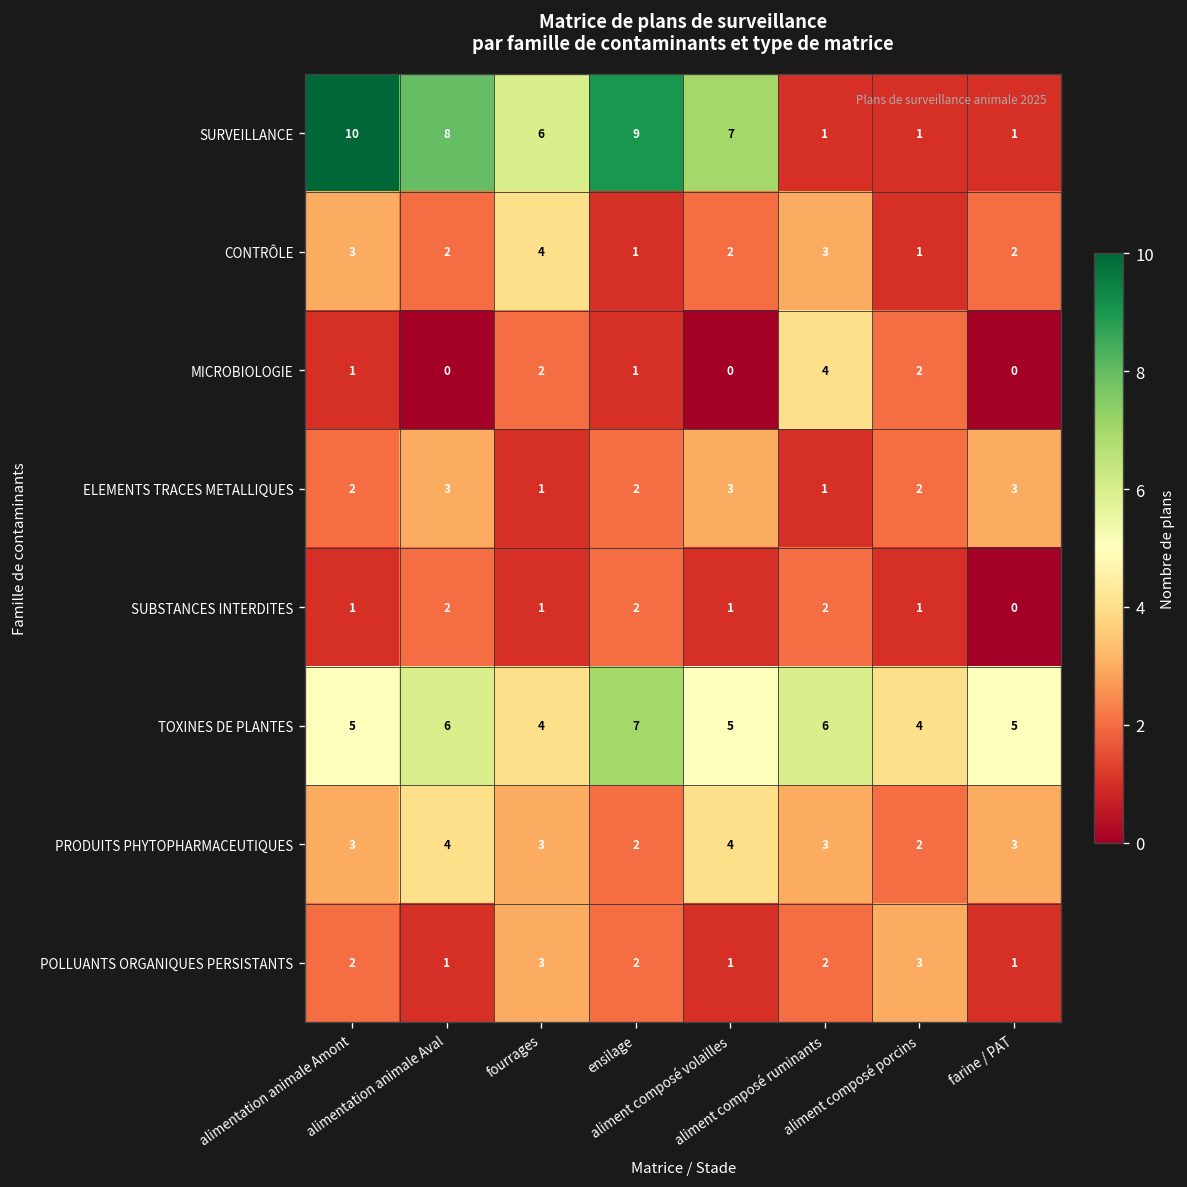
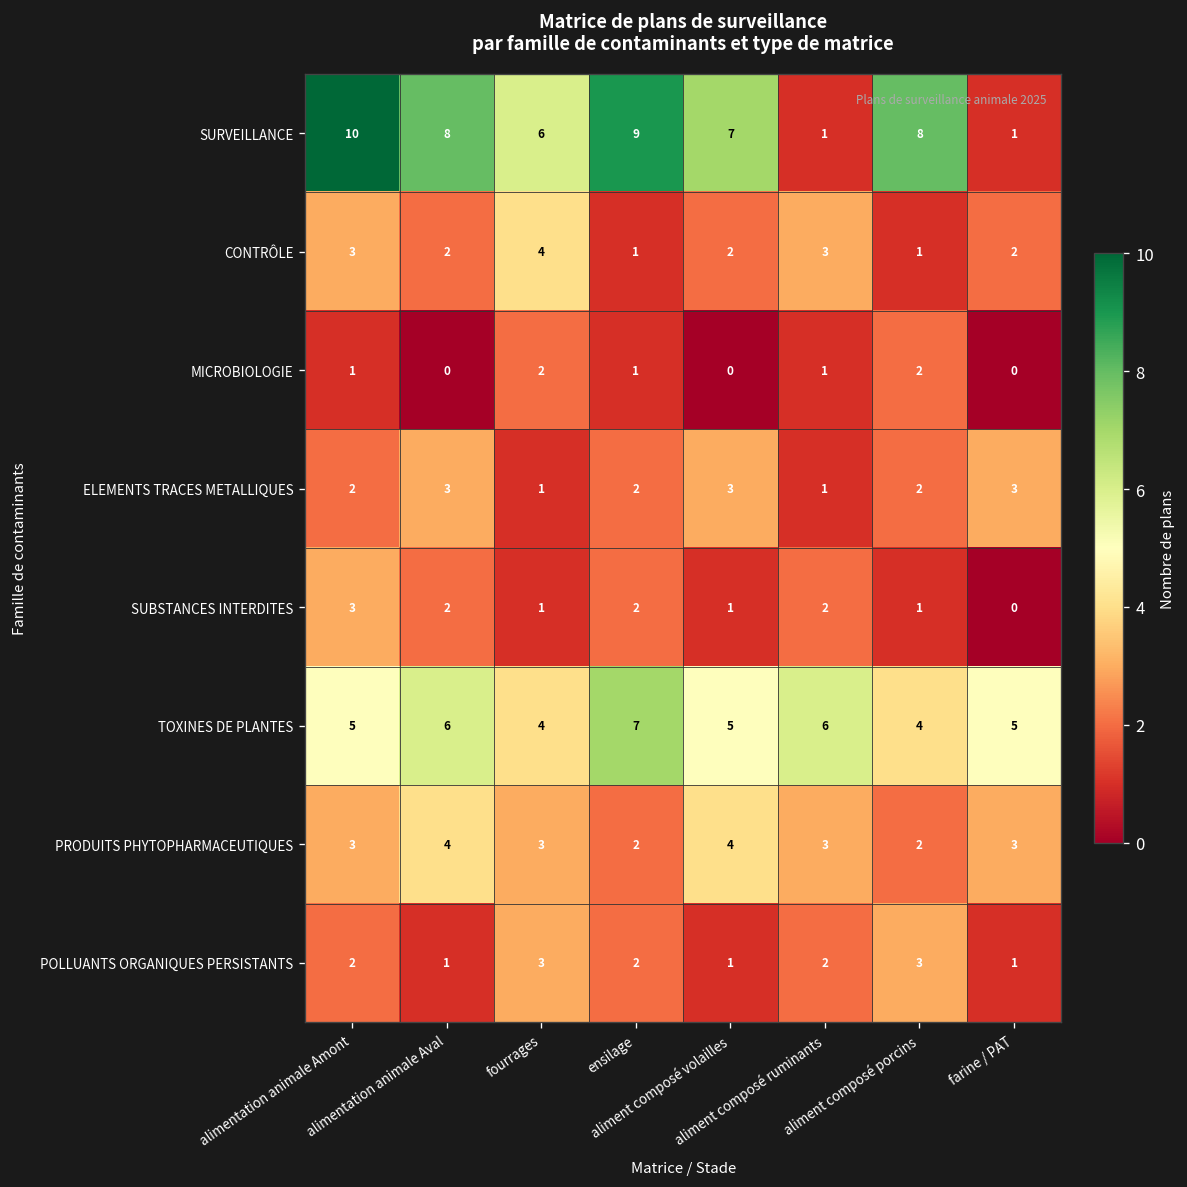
SURVEILLANCE, aliment composé porcins: 1 -> 8
MICROBIOLOGIE, aliment composé ruminants: 4 -> 1
SUBSTANCES INTERDITES, alimentation animale Amont: 1 -> 3
